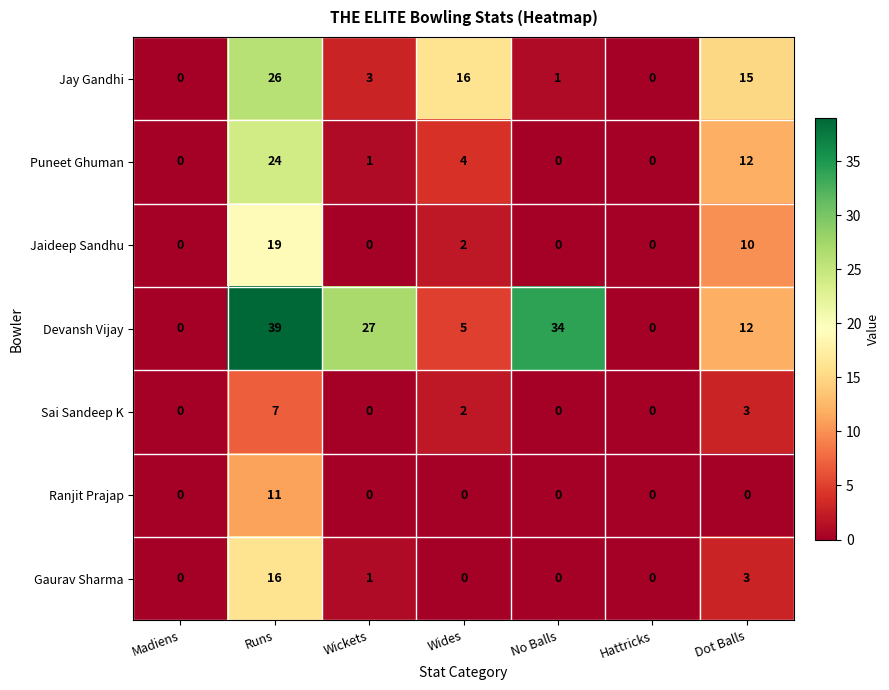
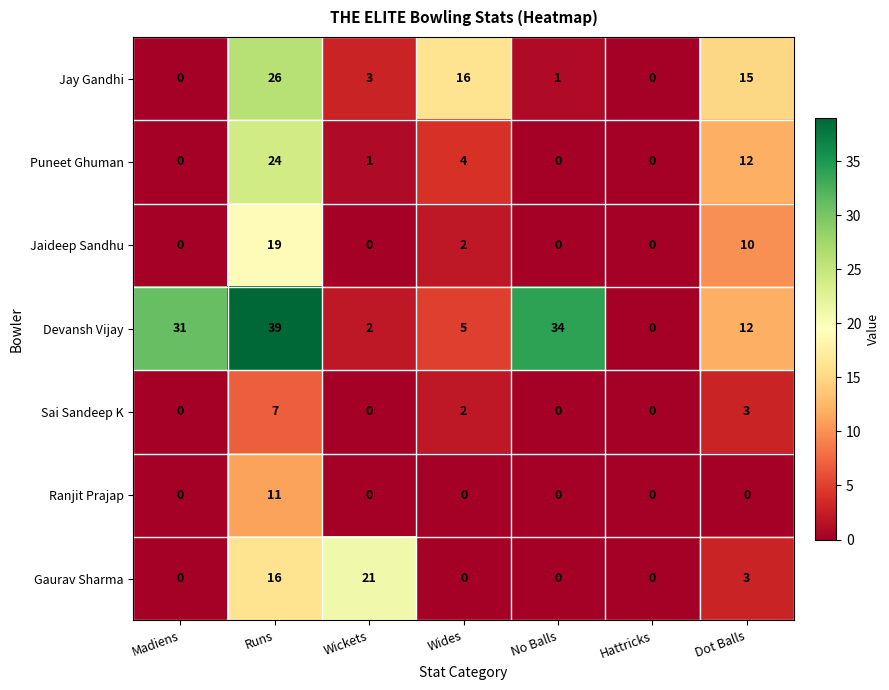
Devansh Vijay, Madiens: 0 -> 31
Devansh Vijay, Wickets: 27 -> 2
Gaurav Sharma, Wickets: 1 -> 21
